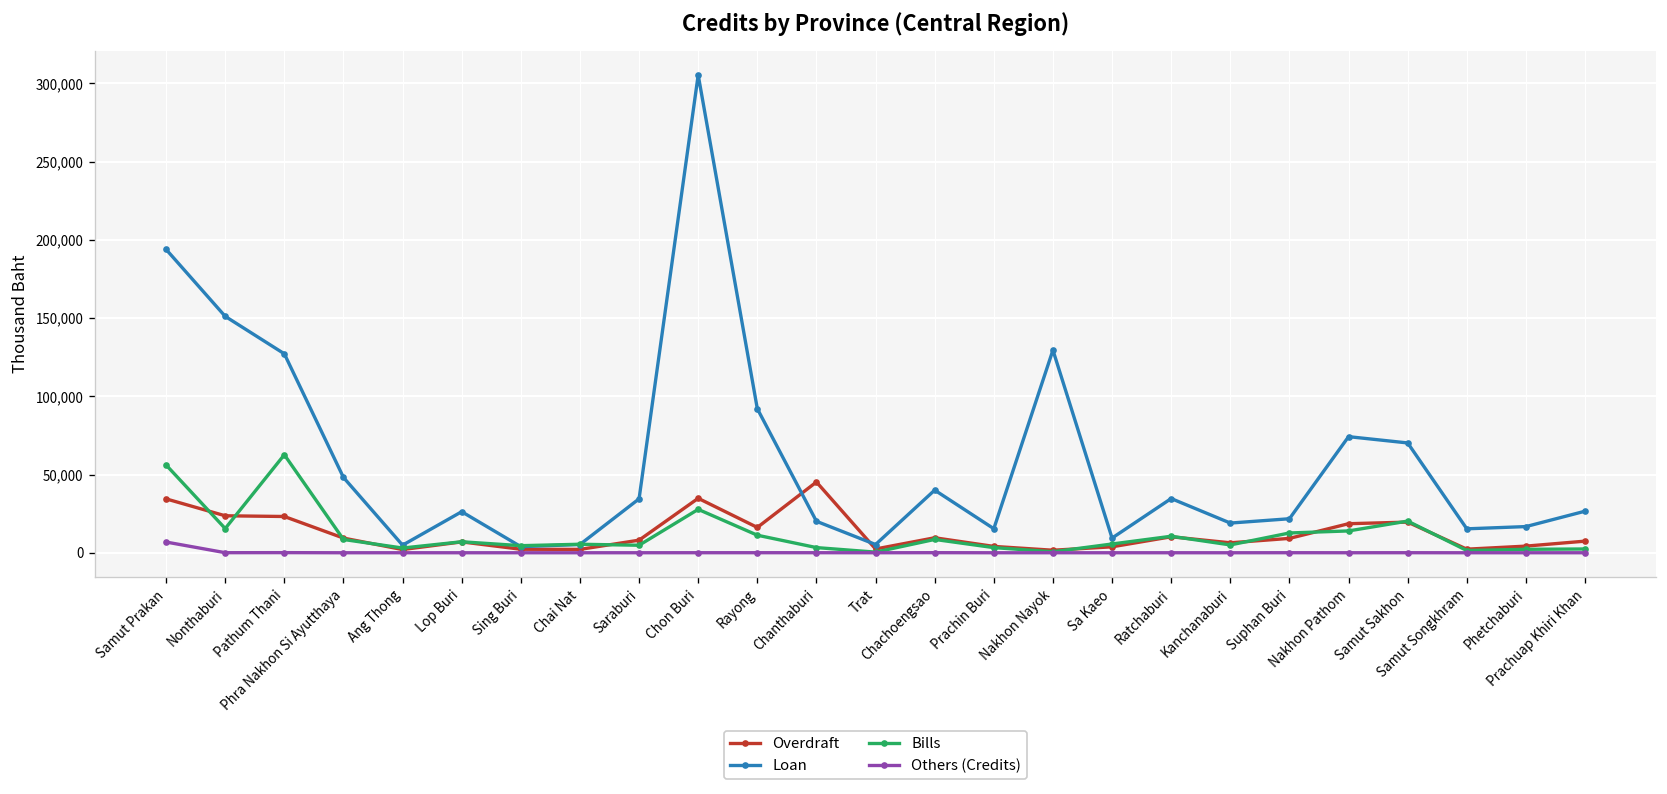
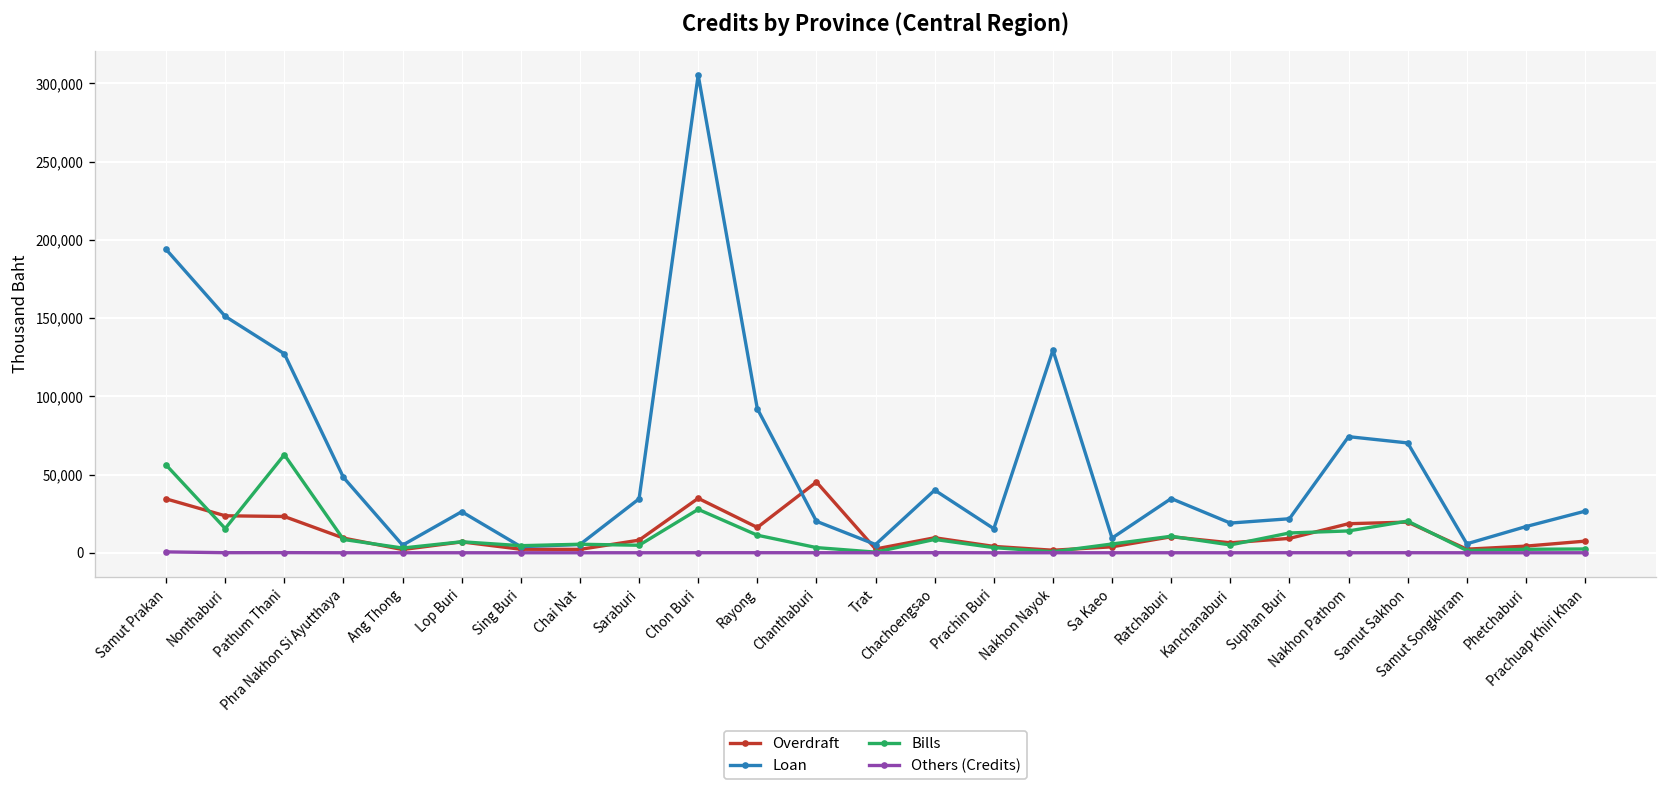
Others (Credits), Samut Prakan: 7,000 -> 1,000
Loan, Samut Songkhram: 15,000 -> 6,000
